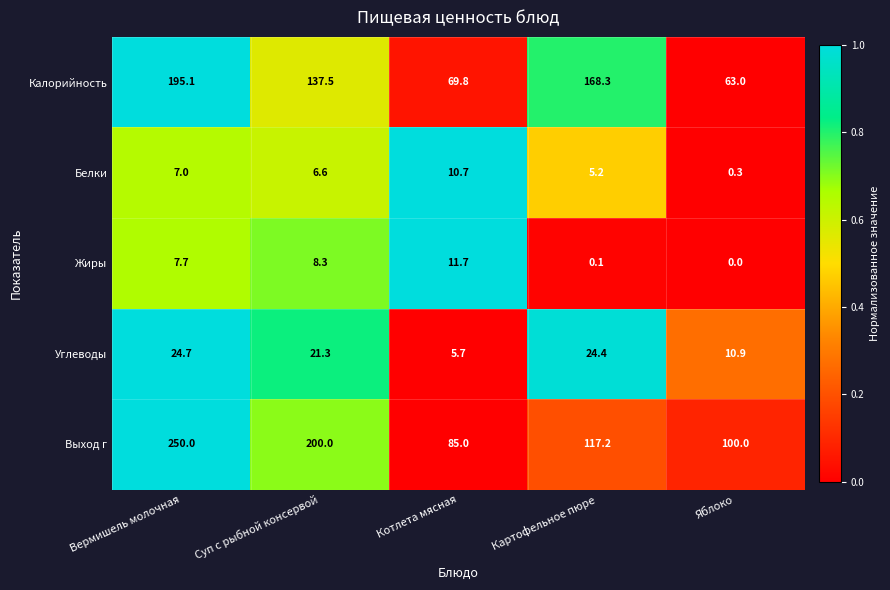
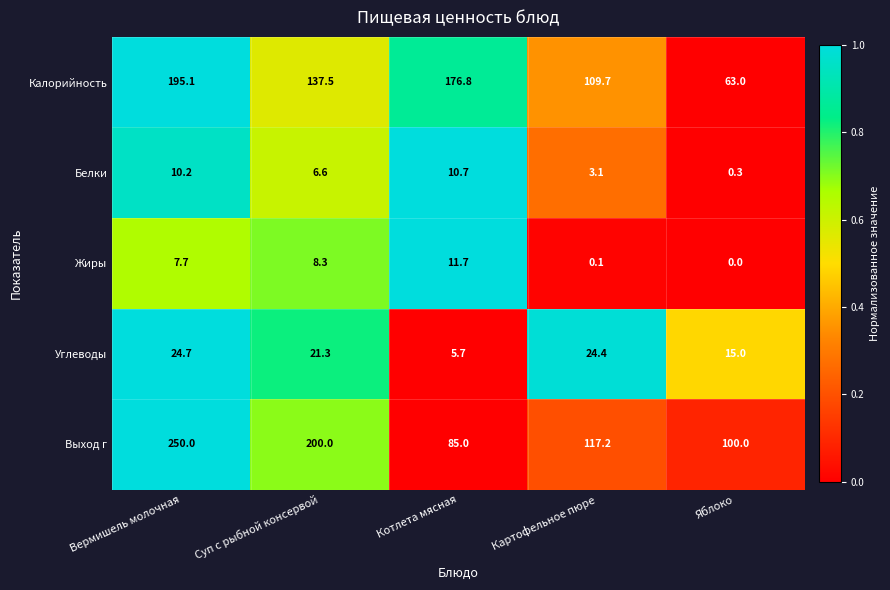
Калорийность, Котлета мясная: 69.8 -> 176.8
Калорийность, Картофельное пюре: 168.3 -> 109.7
Белки, Вермишель молочная: 7.0 -> 10.2
Белки, Картофельное пюре: 5.2 -> 3.1
Углеводы, Яблоко: 10.9 -> 15.0
